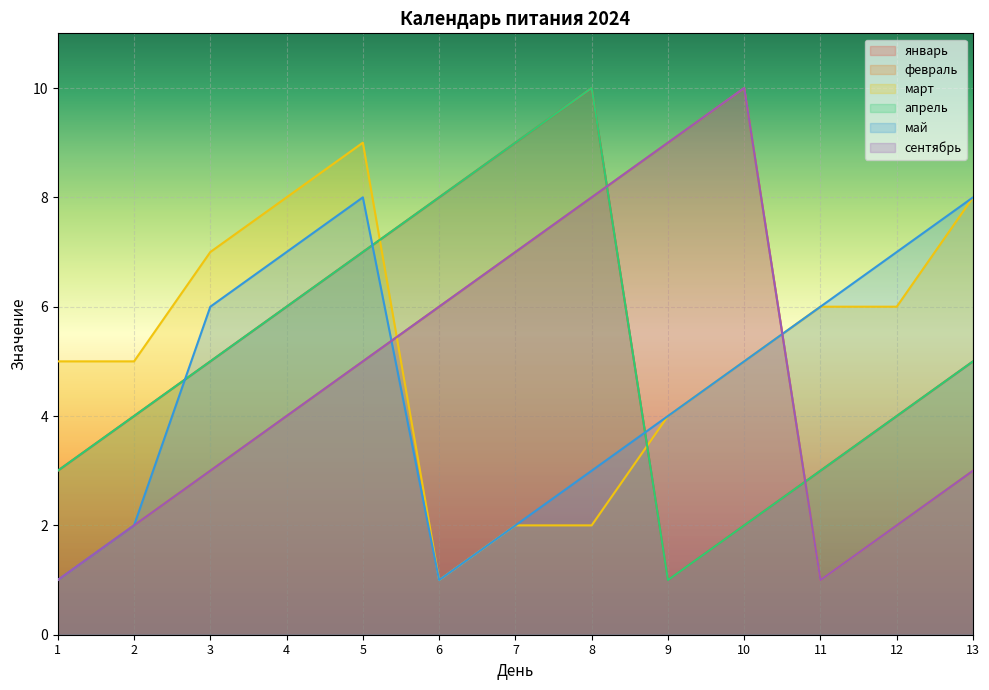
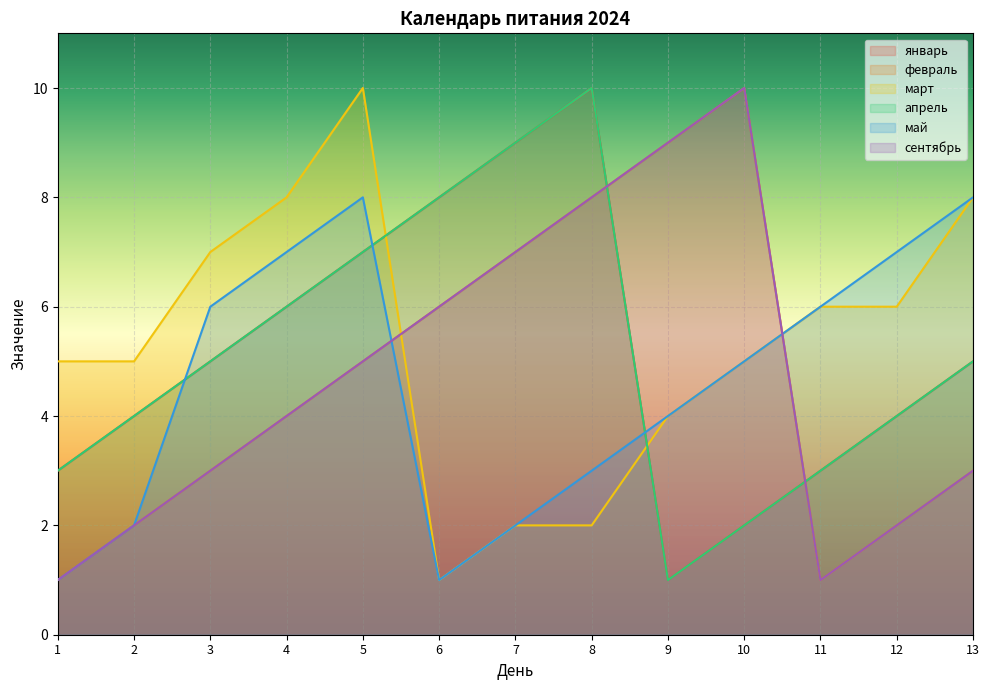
март, 5: 9 -> 10
